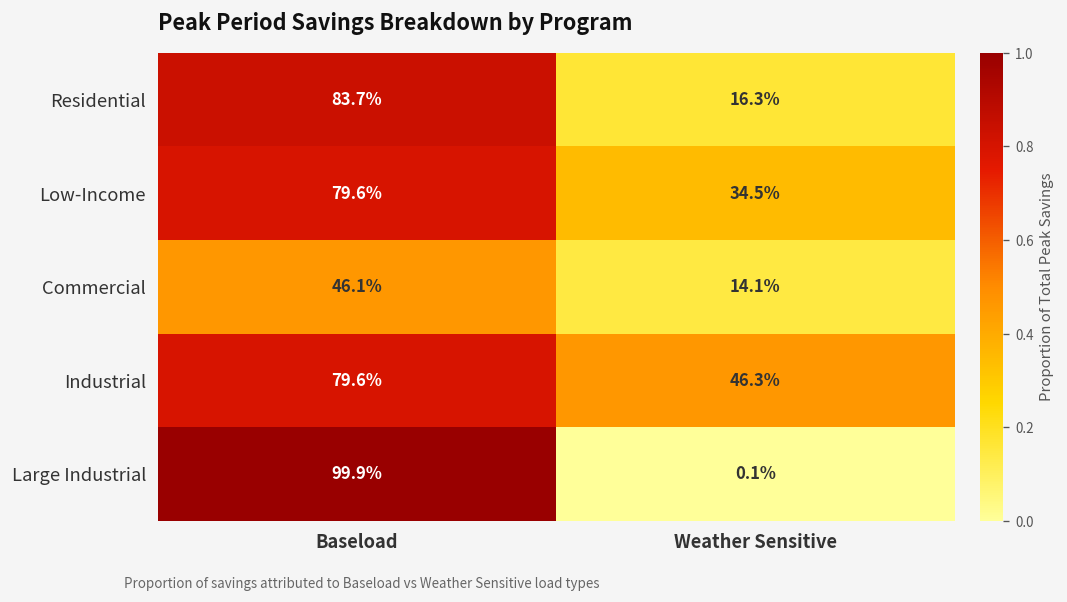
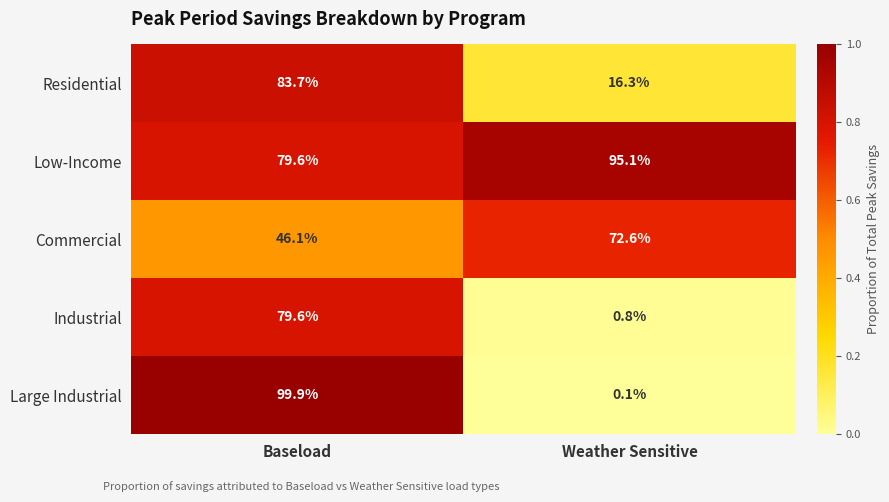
Low-Income, Weather Sensitive: 34.5% -> 95.1%
Commercial, Weather Sensitive: 14.1% -> 72.6%
Industrial, Weather Sensitive: 46.3% -> 0.8%
